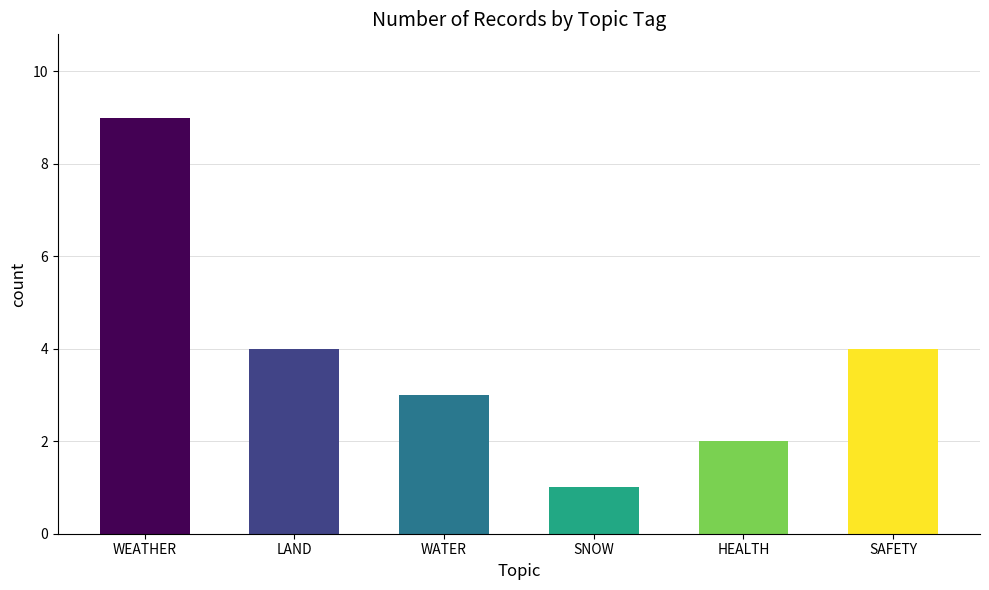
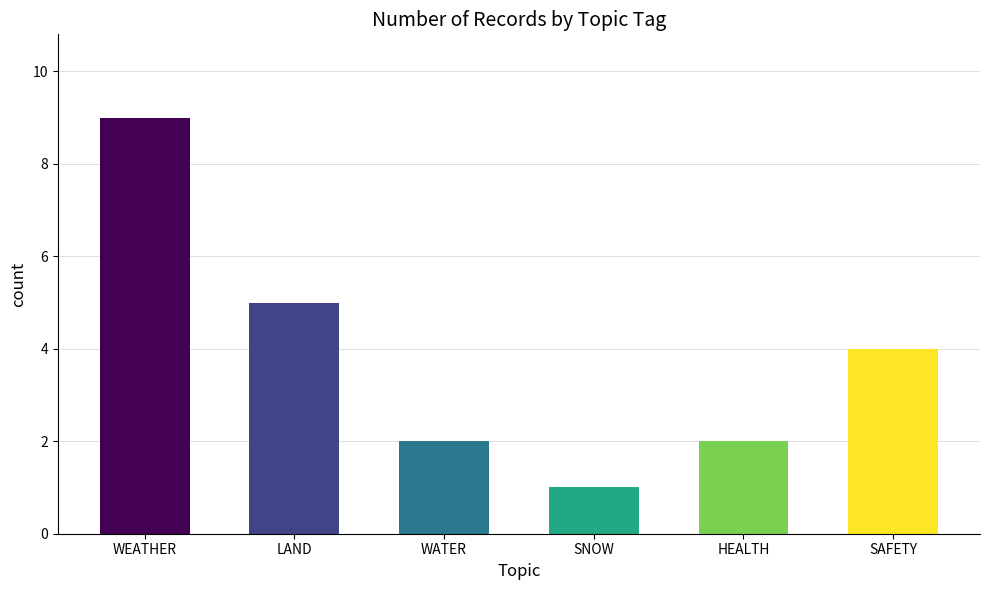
LAND: 4 -> 5
WATER: 3 -> 2
